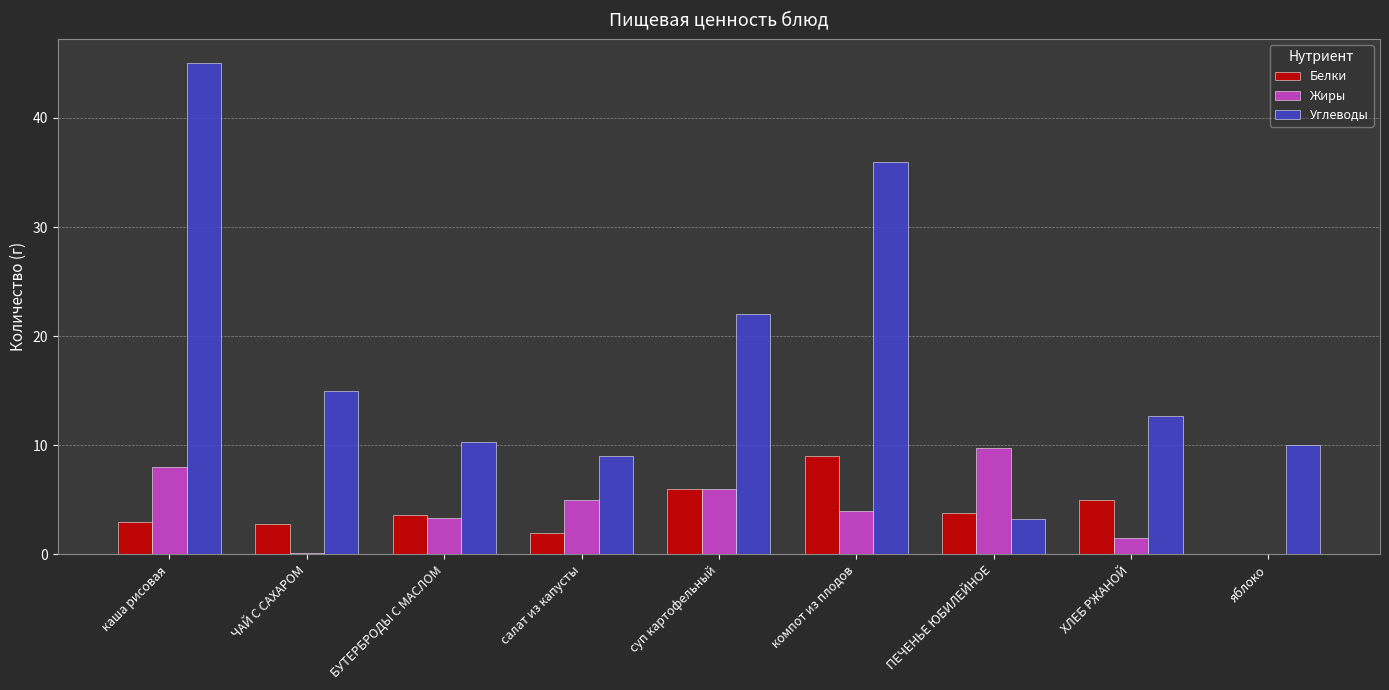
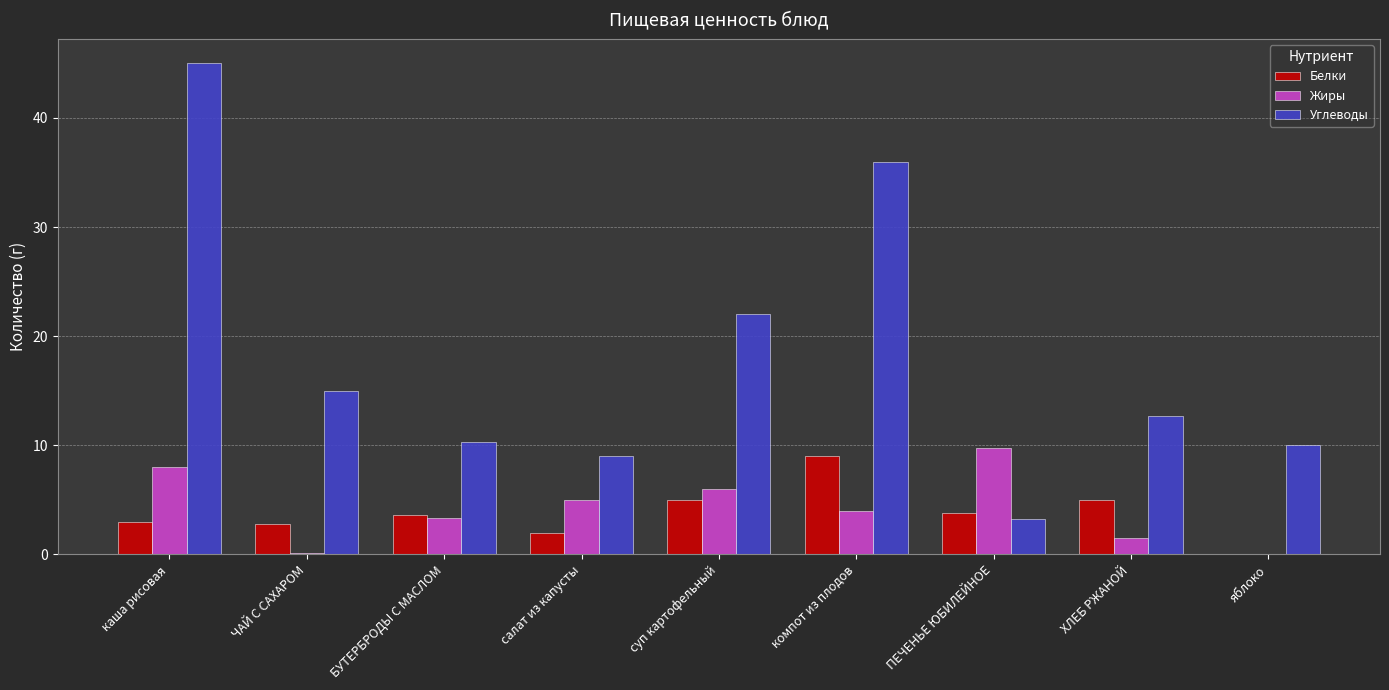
Белки, суп картофельный: 6 -> 5
